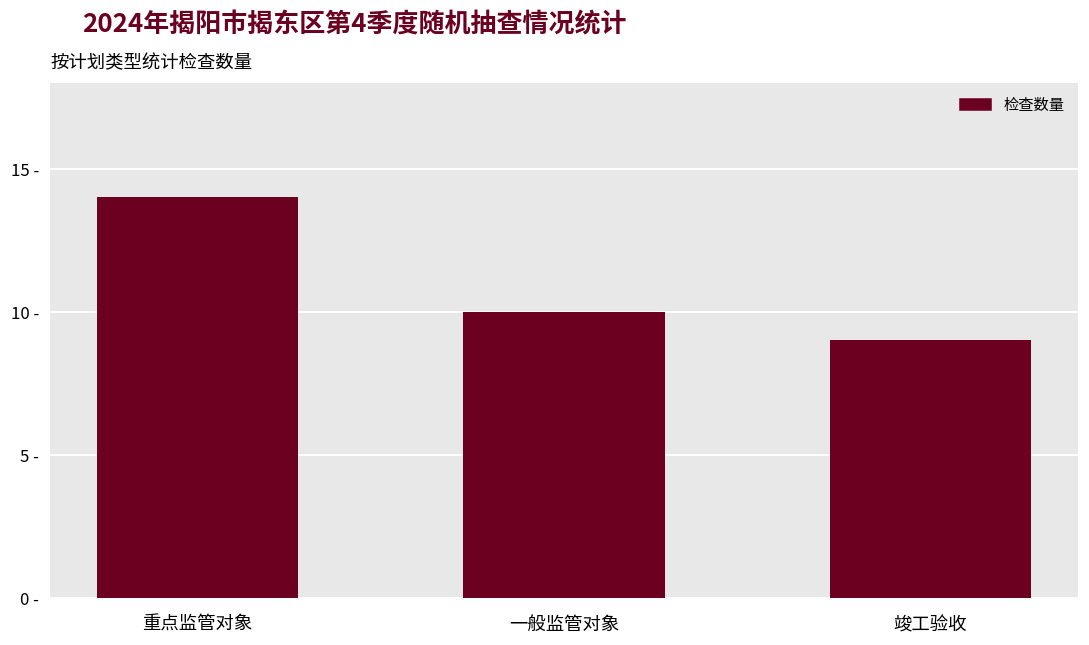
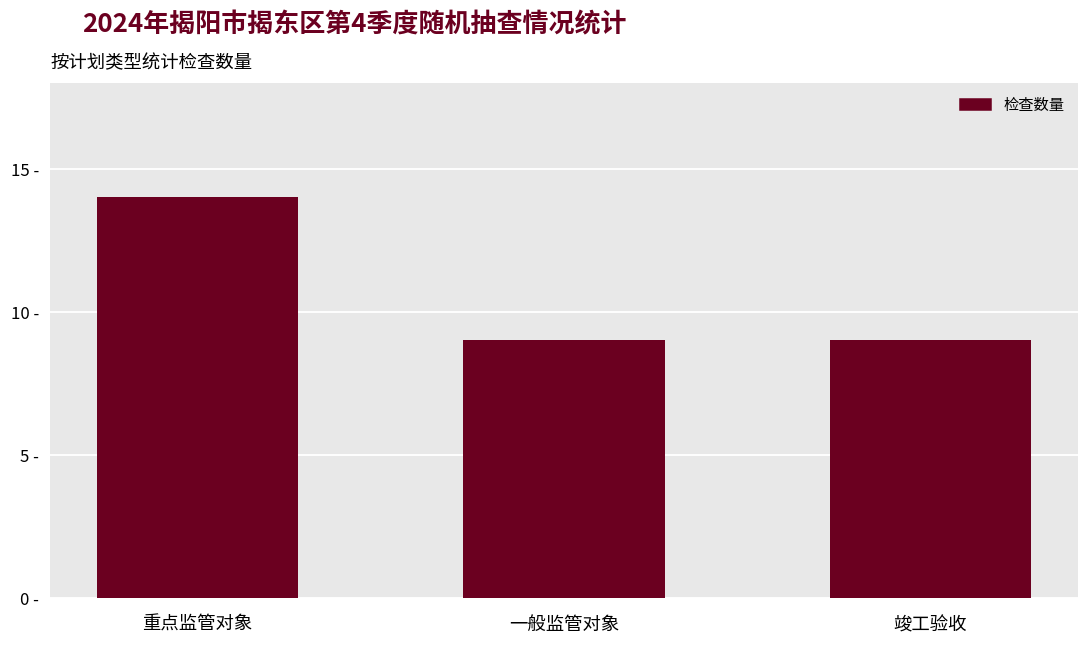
一般监管对象: 10 - -> 9 -
